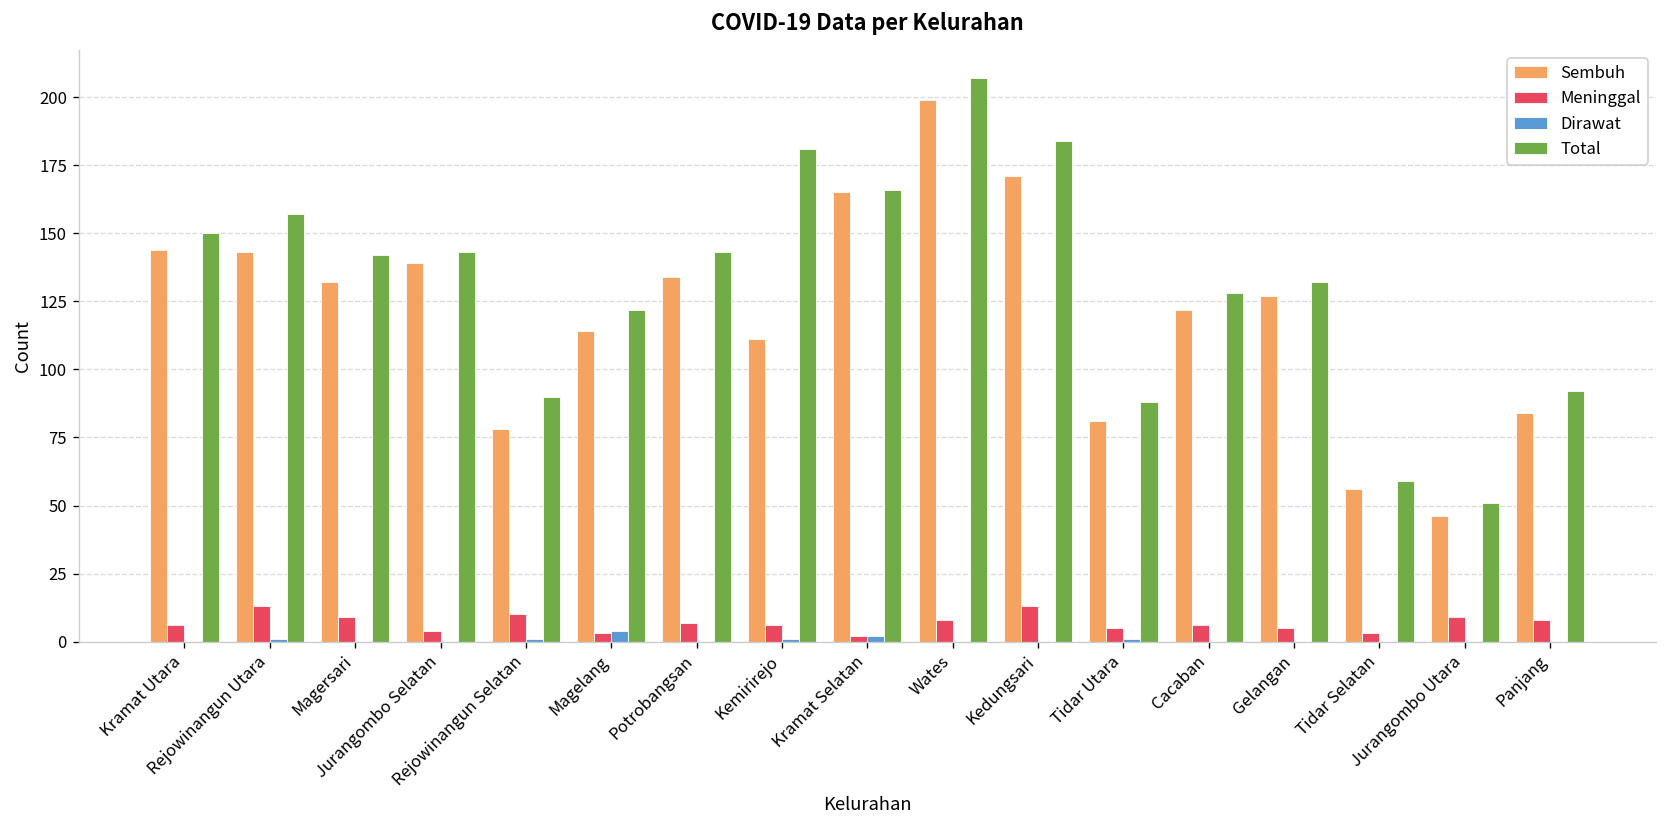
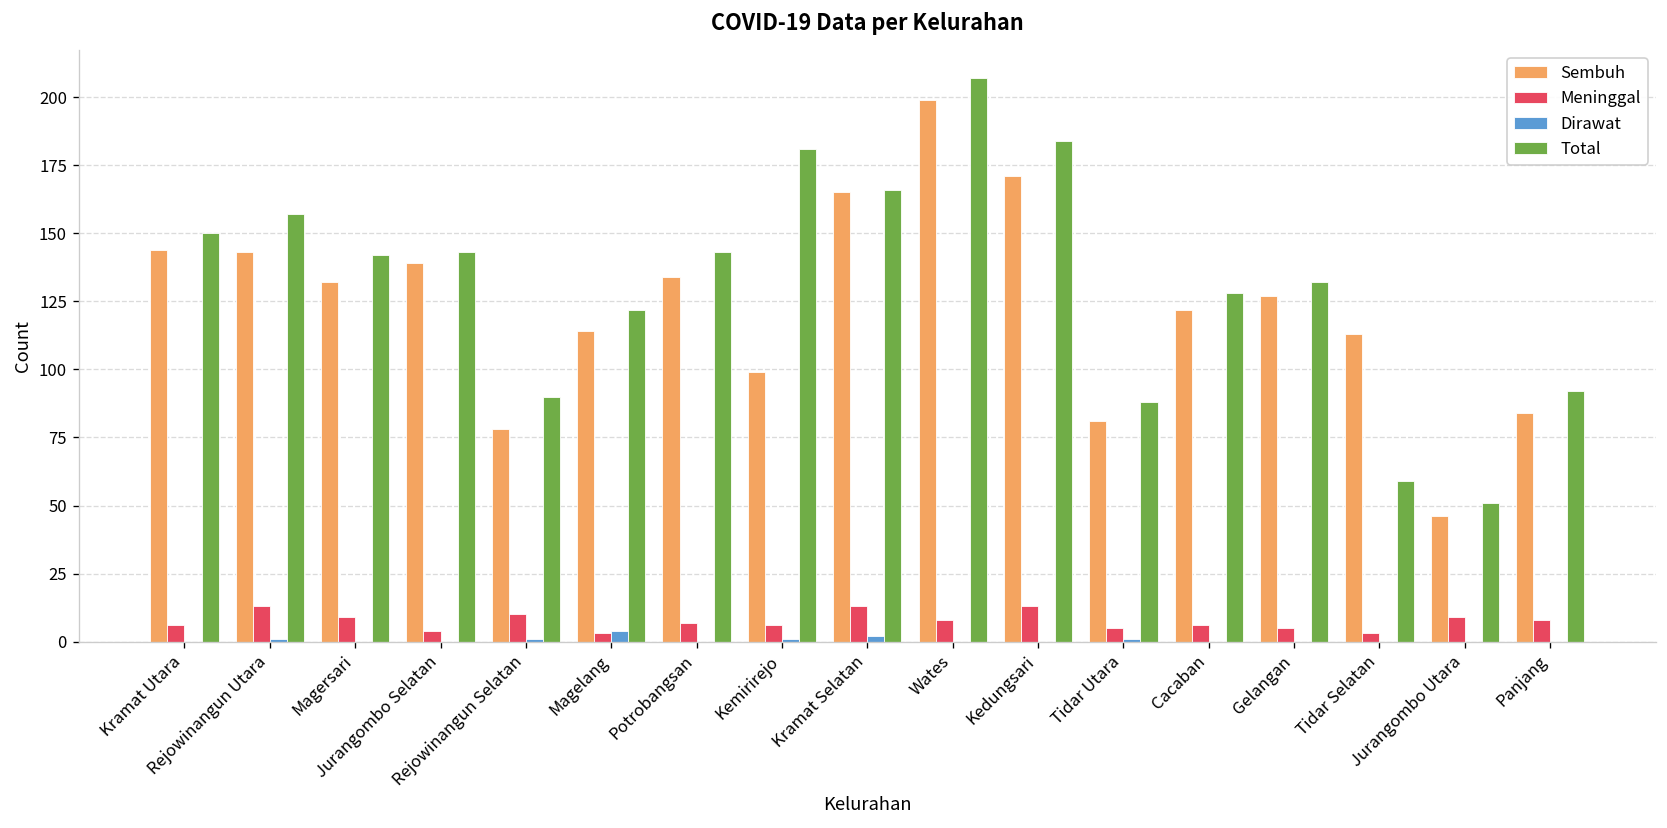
Sembuh, Kemirirejo: 111 -> 99
Meninggal, Kramat Selatan: 2 -> 13
Sembuh, Tidar Selatan: 56 -> 113
